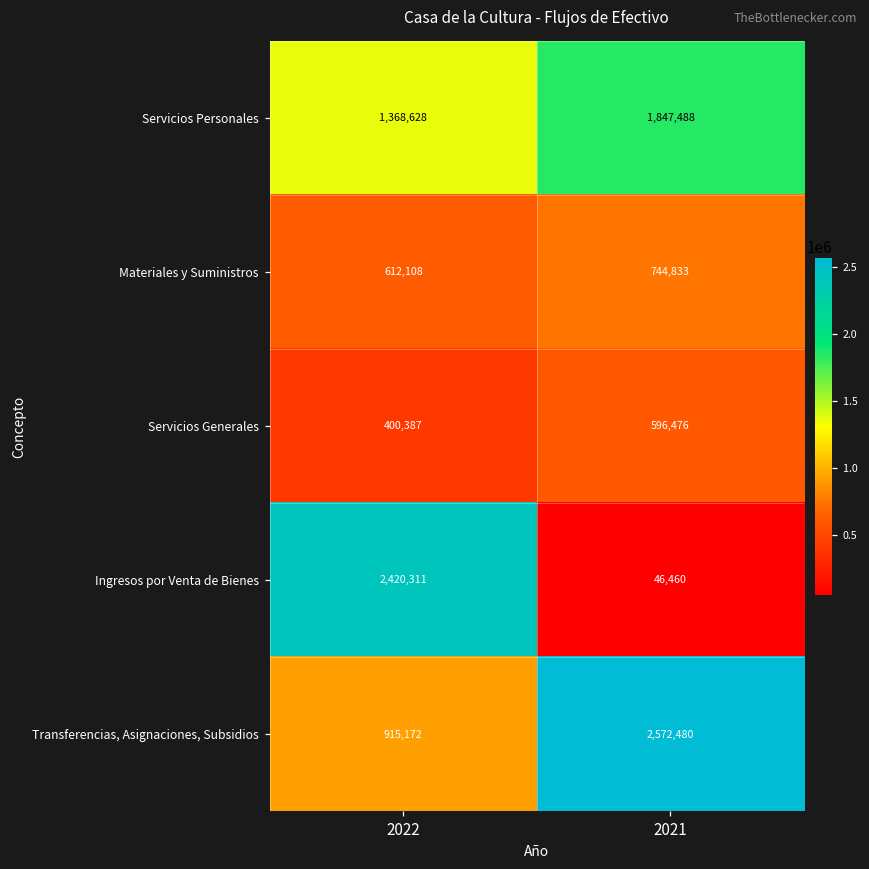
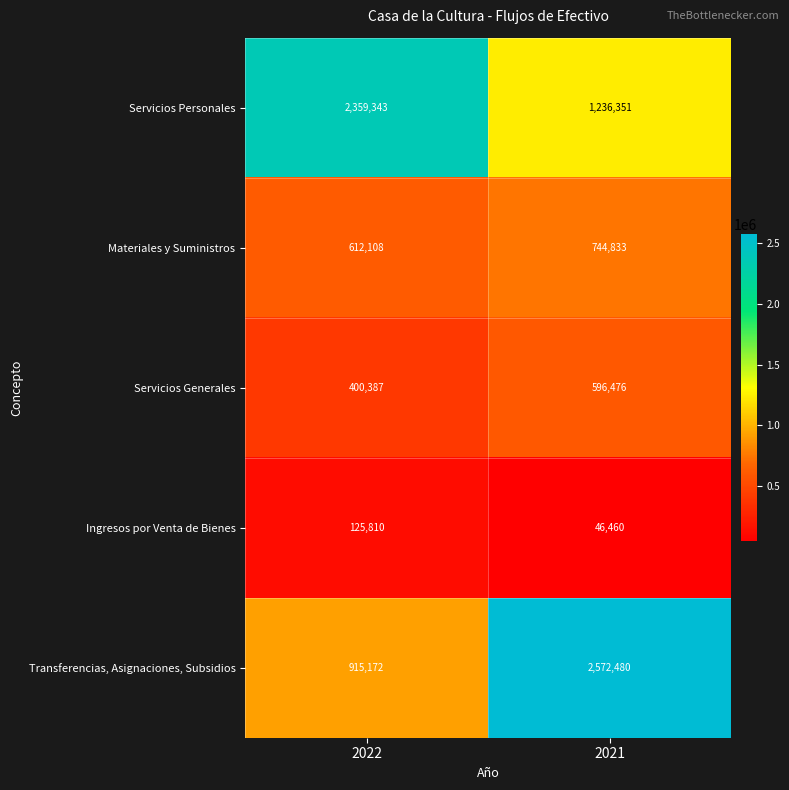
Servicios Personales, 2022: 1,368,628 -> 2,359,343
Servicios Personales, 2021: 1,847,488 -> 1,236,351
Ingresos por Venta de Bienes, 2022: 2,420,311 -> 125,810
